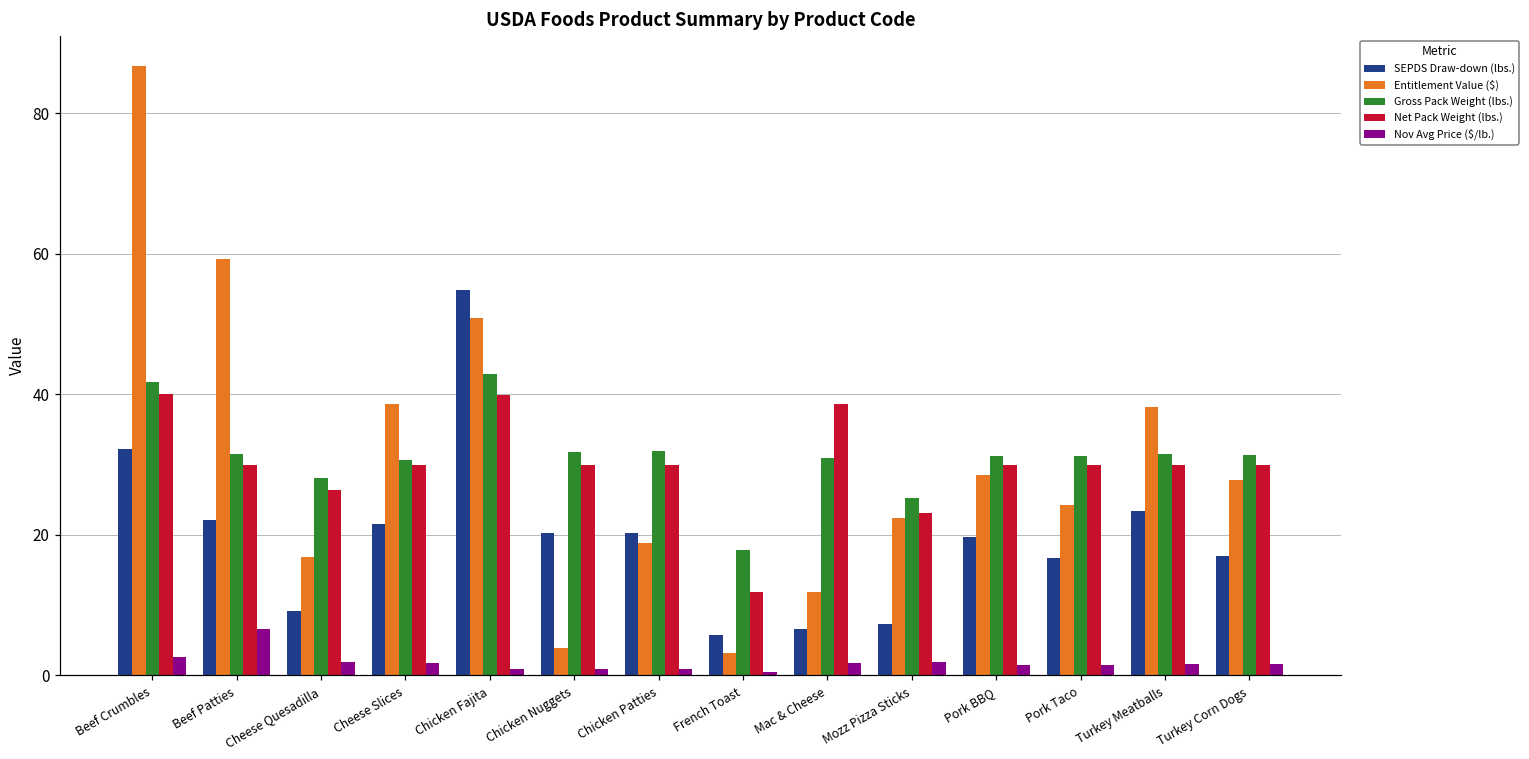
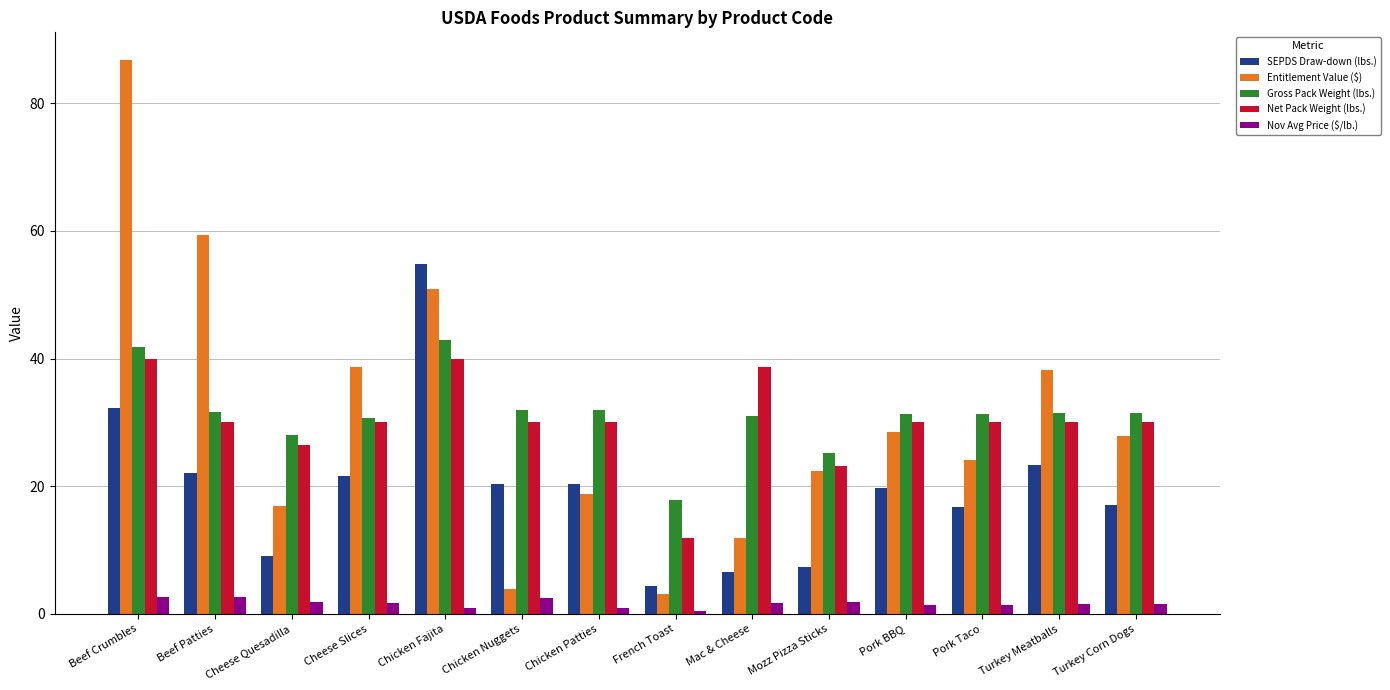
Nov Avg Price ($/lb.), Beef Patties: 7 -> 3
Nov Avg Price ($/lb.), Chicken Nuggets: 1 -> 2
SEPDS Draw-down (lbs.), French Toast: 6 -> 4
